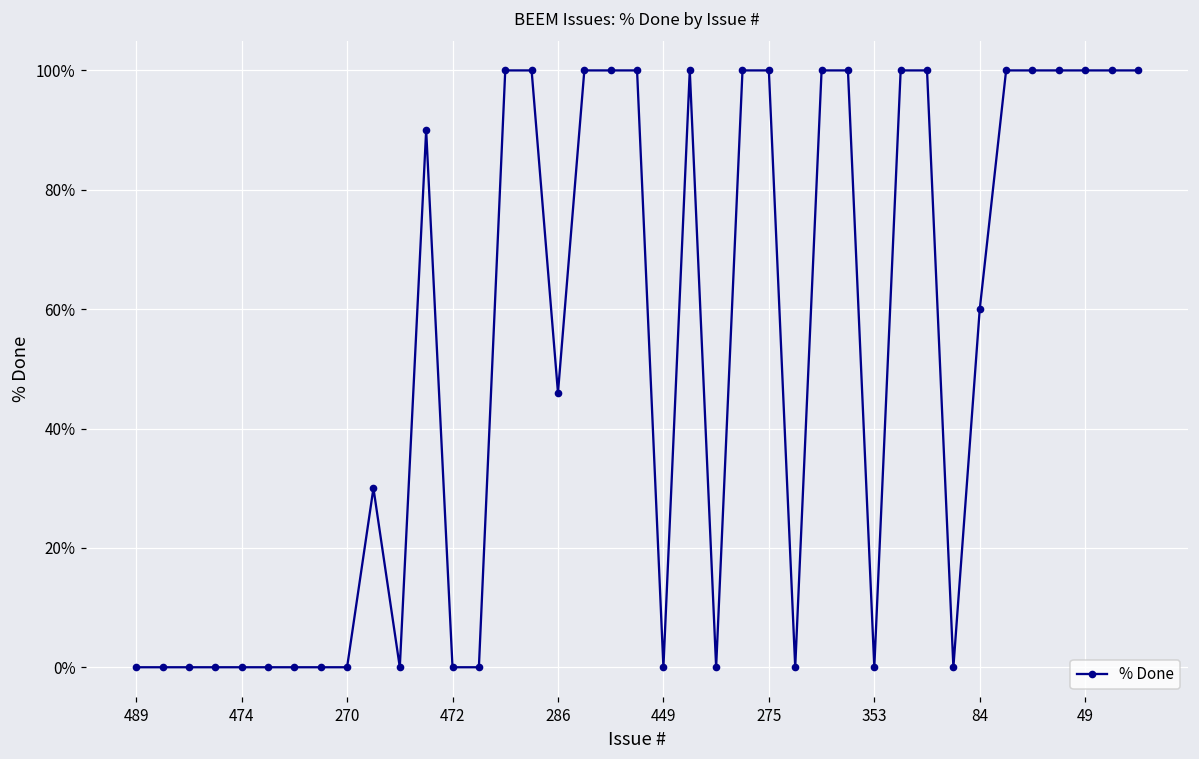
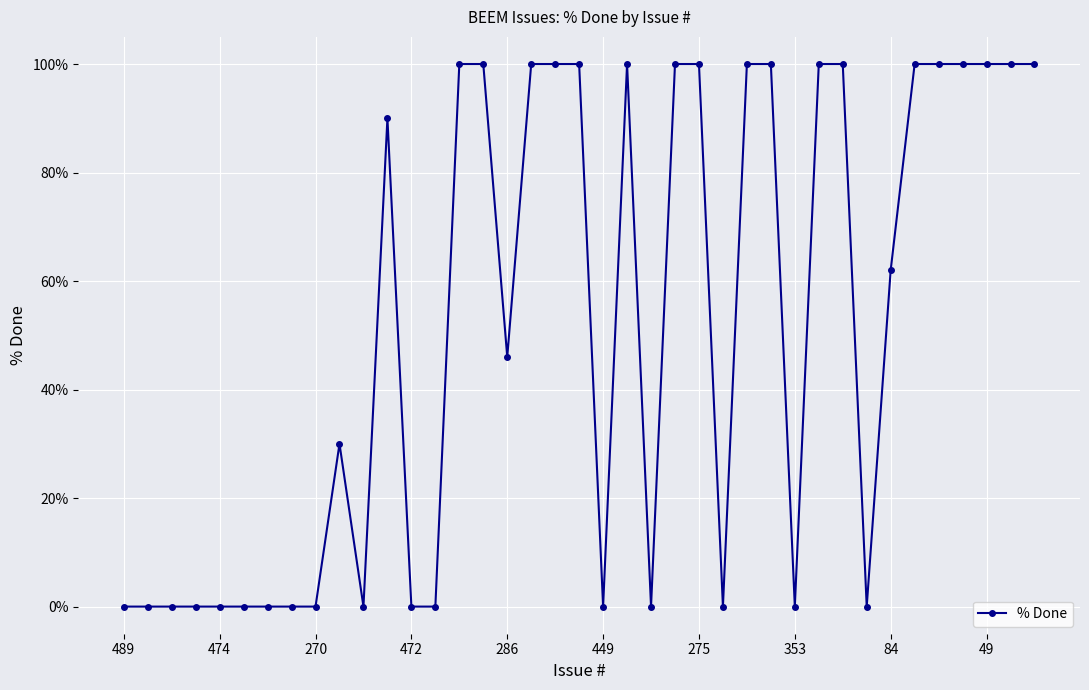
84: 60% -> 62%
